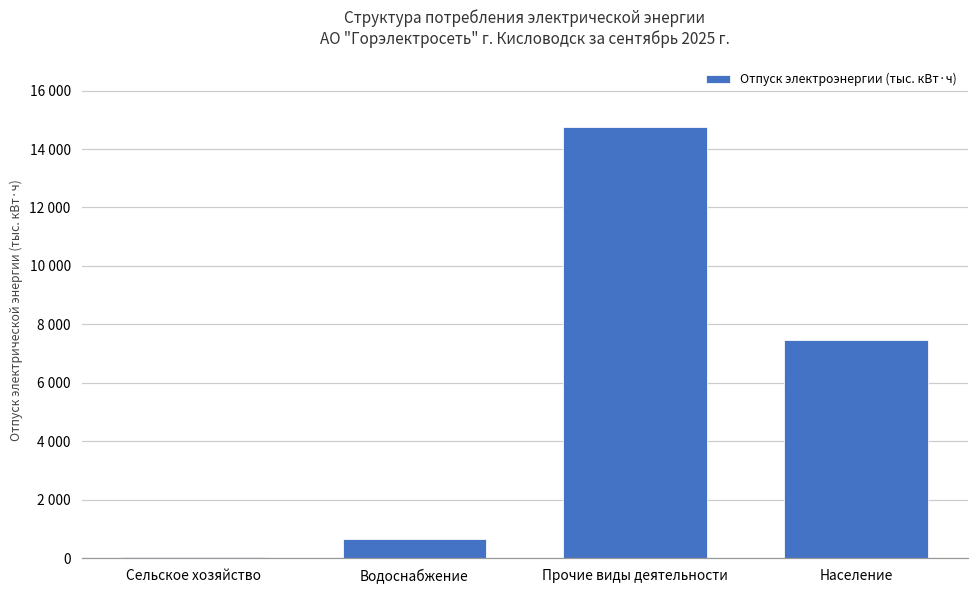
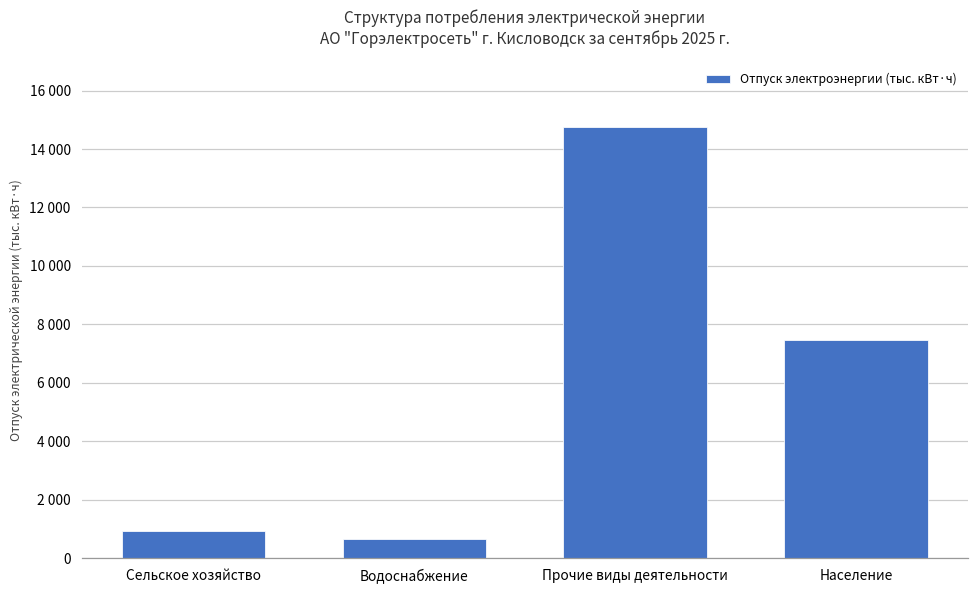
Сельское хозяйство: 0 -> 900
